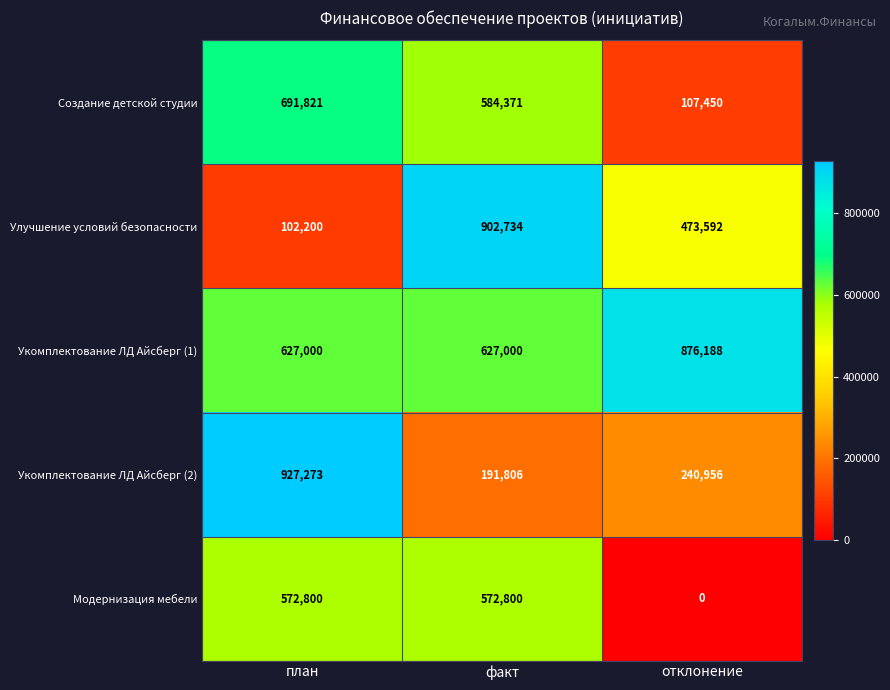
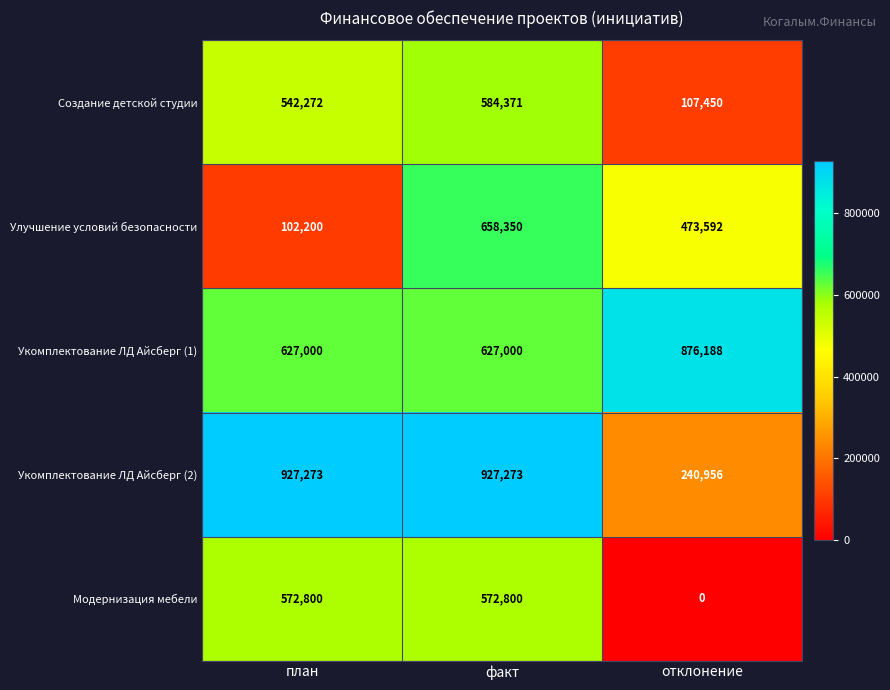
Создание детской студии, план: 691,821 -> 542,272
Улучшение условий безопасности, факт: 902,734 -> 658,350
Укомплектование ЛД Айсберг (2), факт: 191,806 -> 927,273
